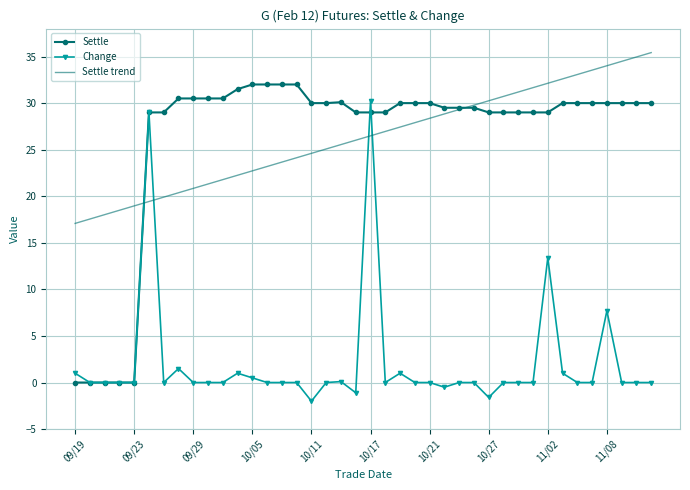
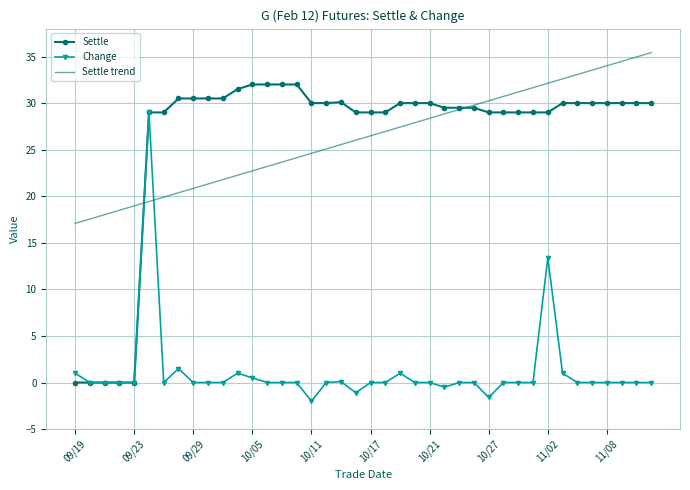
Change, 10/17: 30 -> 0
Change, 11/08: 8 -> 0
